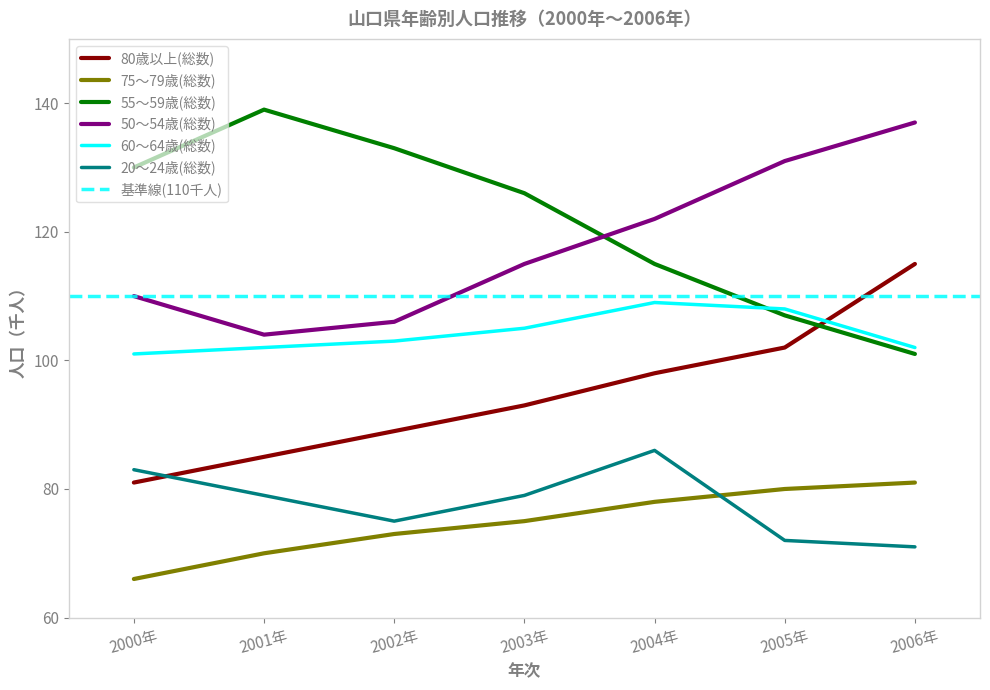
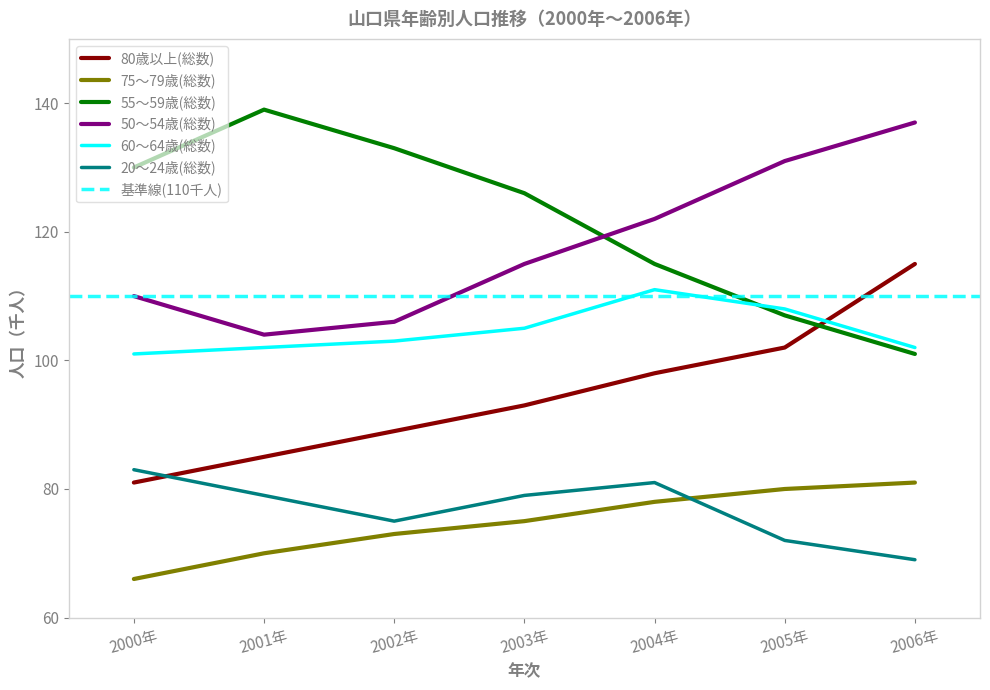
60～64歳(総数), 2004年: 109 -> 111
20～24歳(総数), 2004年: 86 -> 81
20～24歳(総数), 2006年: 71 -> 69
